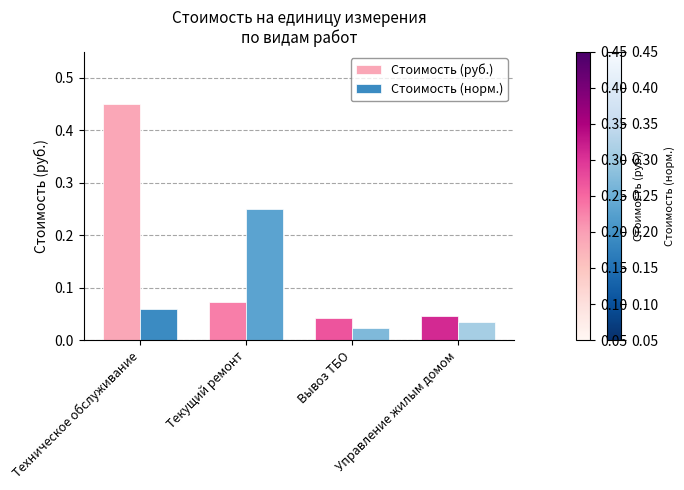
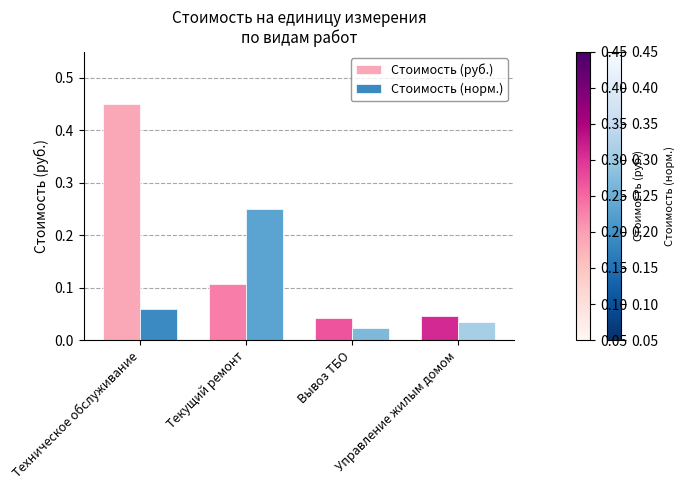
Стоимость (руб.), Текущий ремонт: 0.07 -> 0.11
